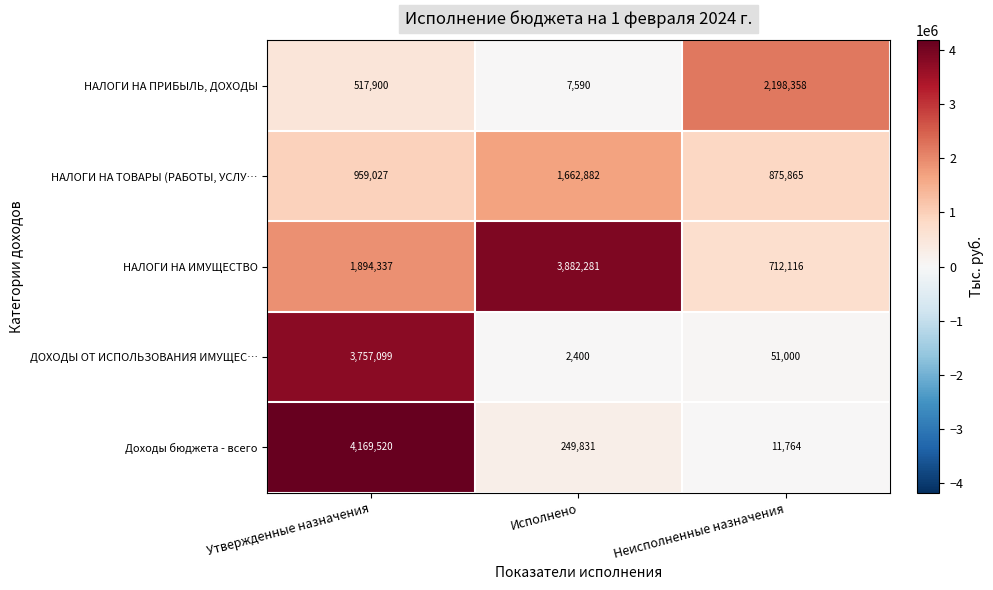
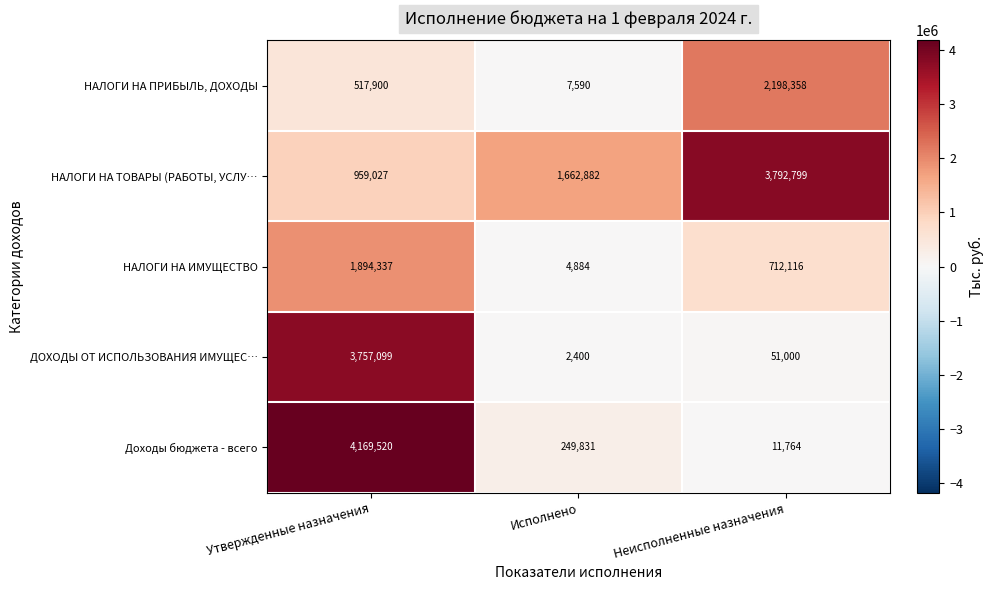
НАЛОГИ НА ТОВАРЫ (РАБОТЫ, УСЛУ…, Неисполненные назначения: 875,865 -> 3,792,799
НАЛОГИ НА ИМУЩЕСТВО, Исполнено: 3,882,281 -> 4,884
